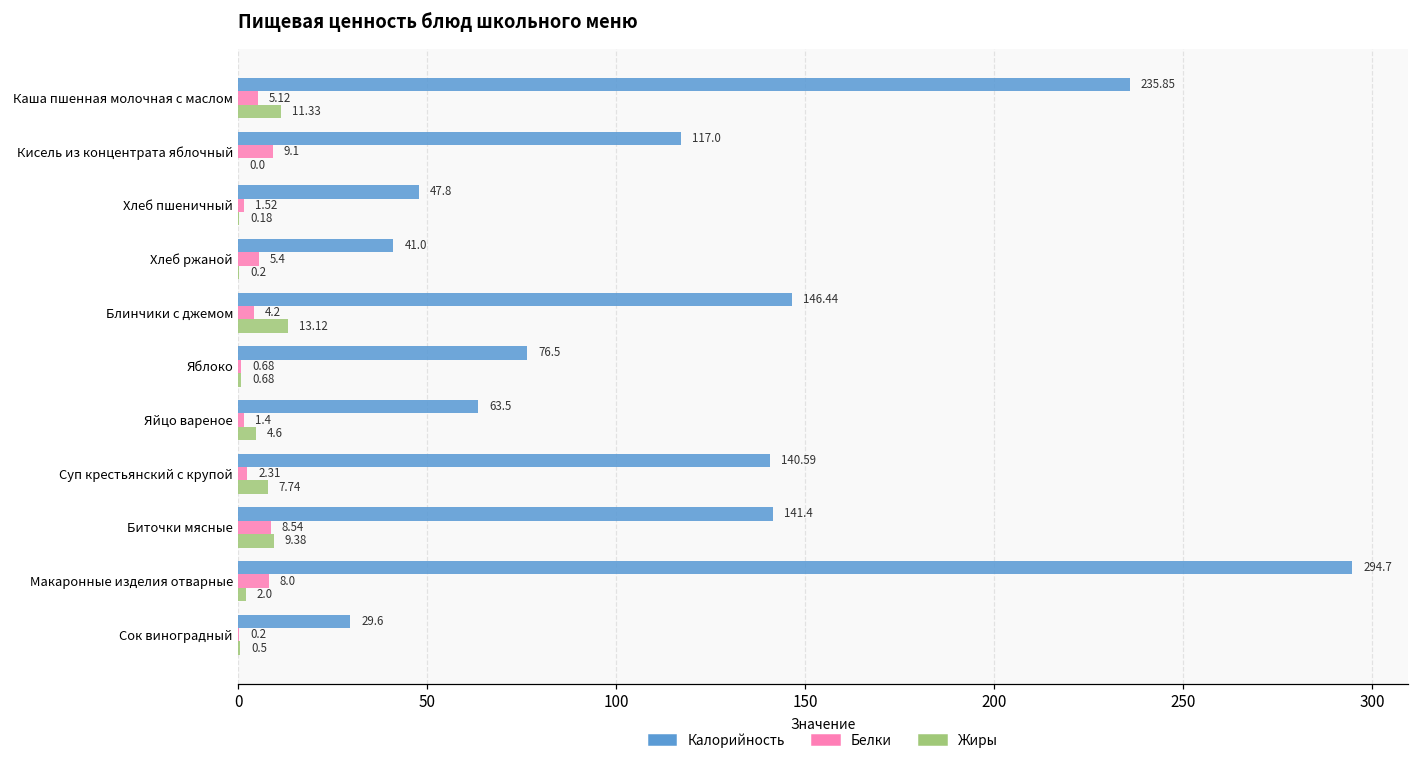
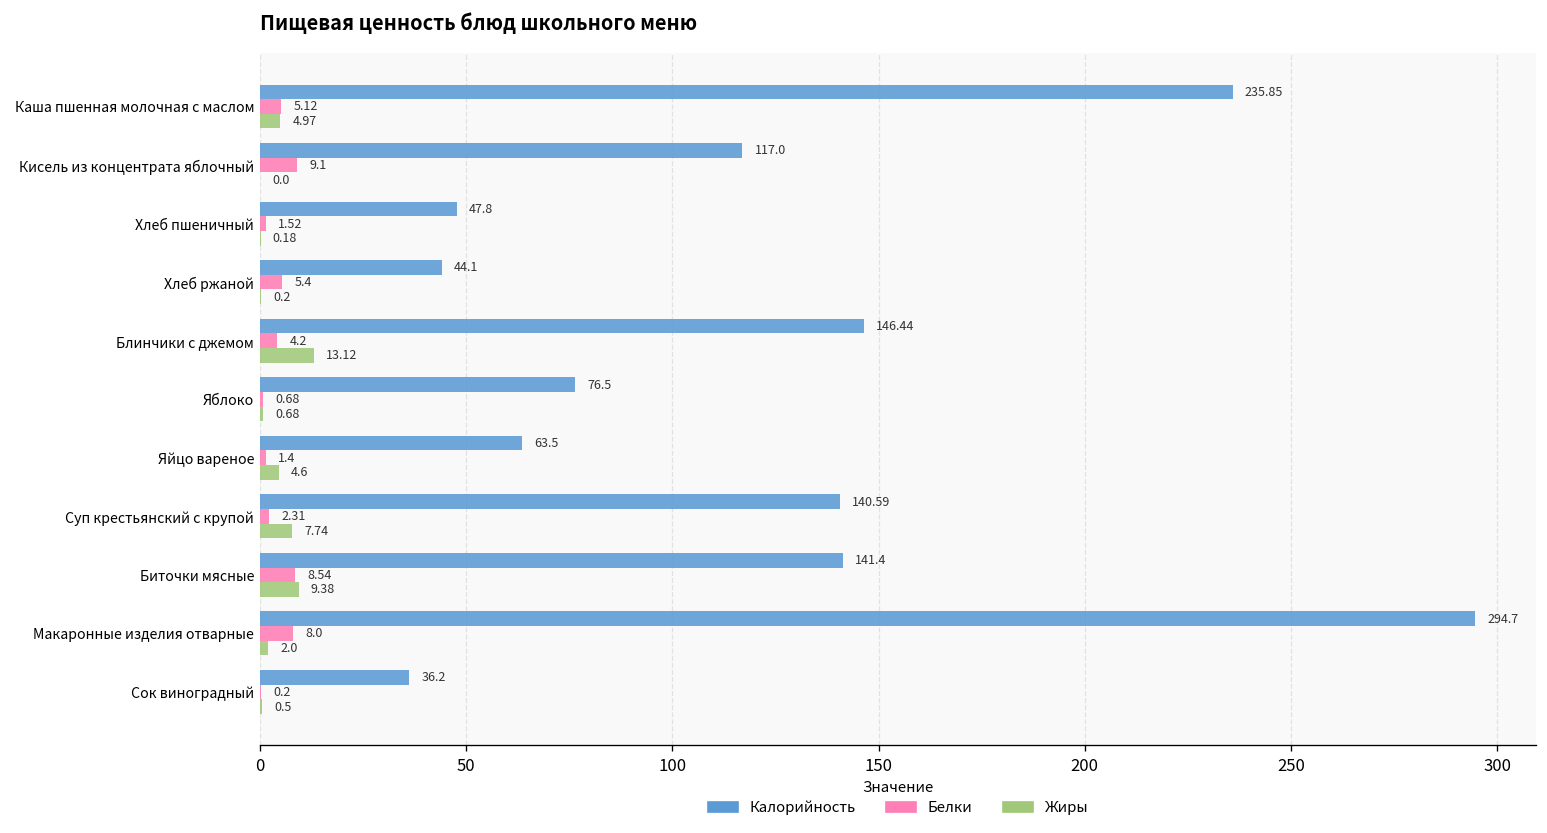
Жиры, Каша пшенная молочная с маслом: 11.33 -> 4.97
Калорийность, Хлеб ржаной: 41.0 -> 44.1
Калорийность, Сок виноградный: 29.6 -> 36.2
